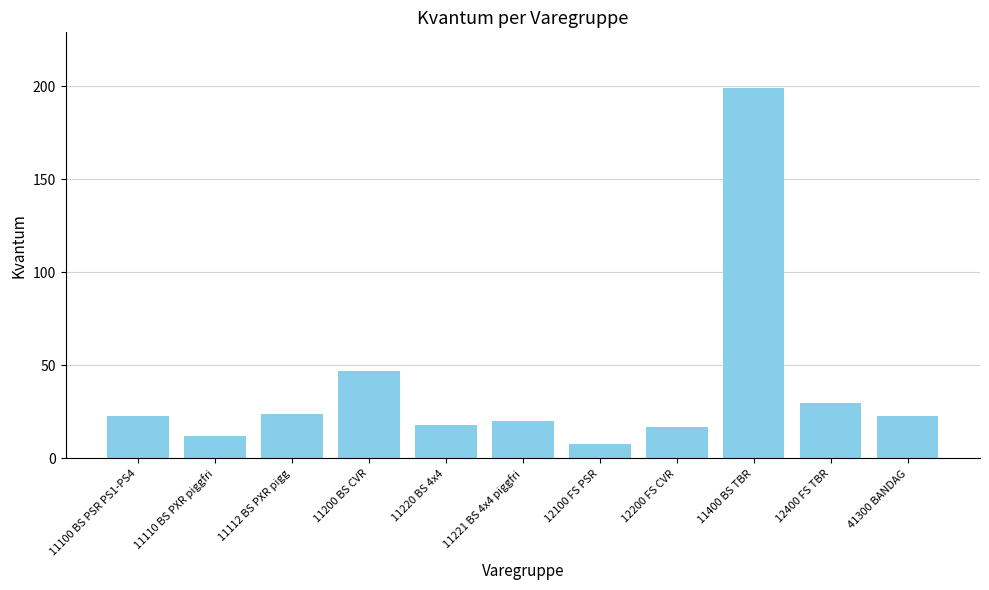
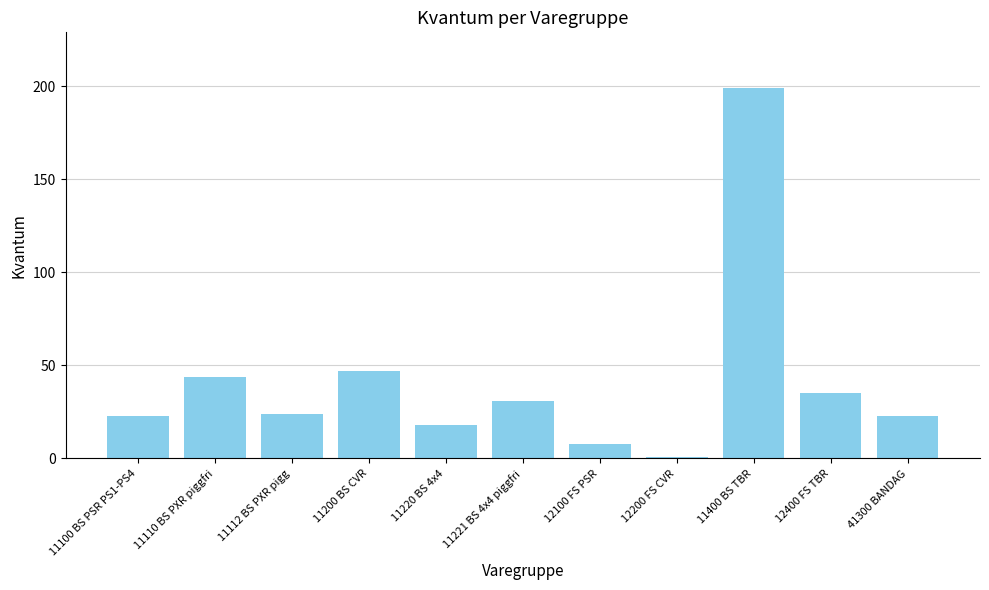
11110 BS PXR piggfri: 12 -> 44
11221 BS 4x4 piggfri: 20 -> 31
12200 FS CVR: 17 -> 1
12400 FS TBR: 30 -> 35
